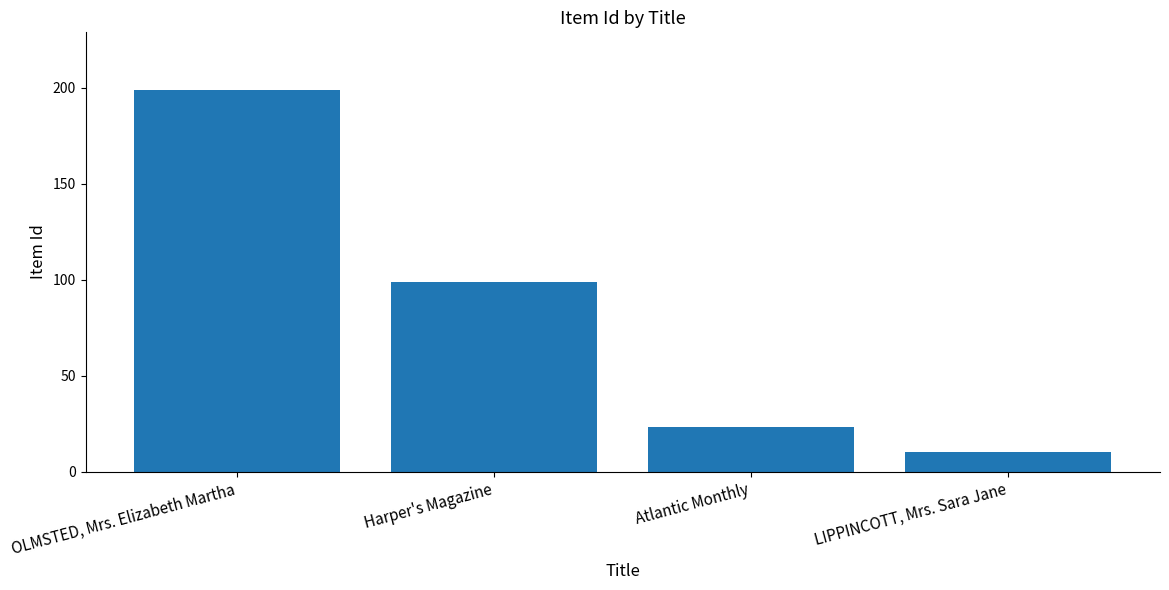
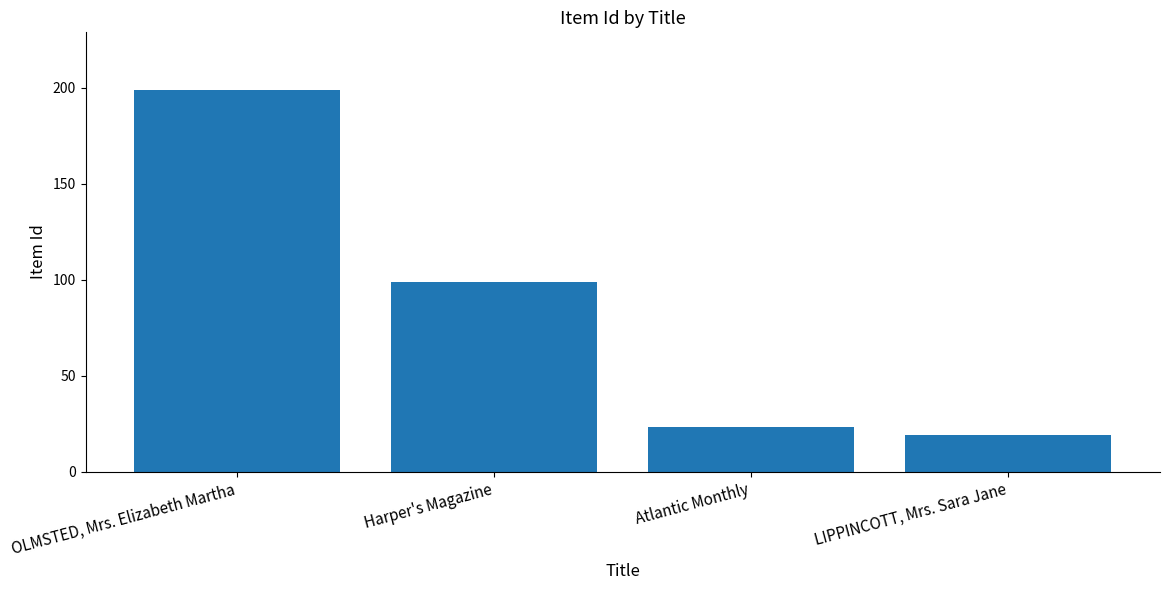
LIPPINCOTT, Mrs. Sara Jane: 10 -> 19
